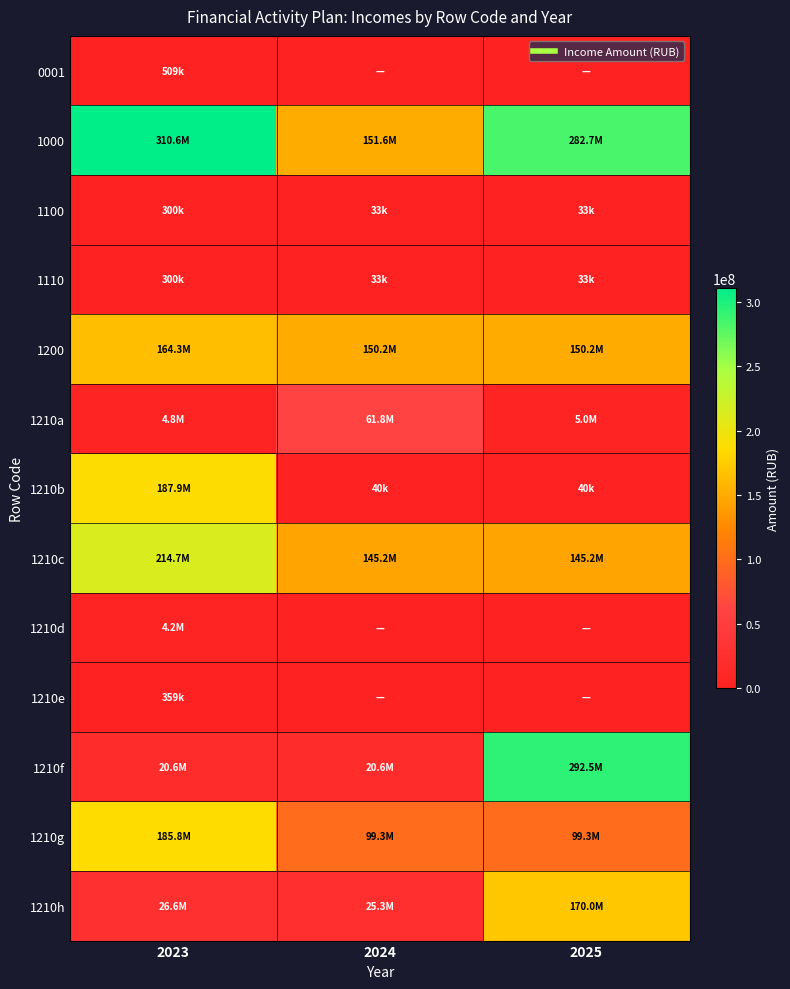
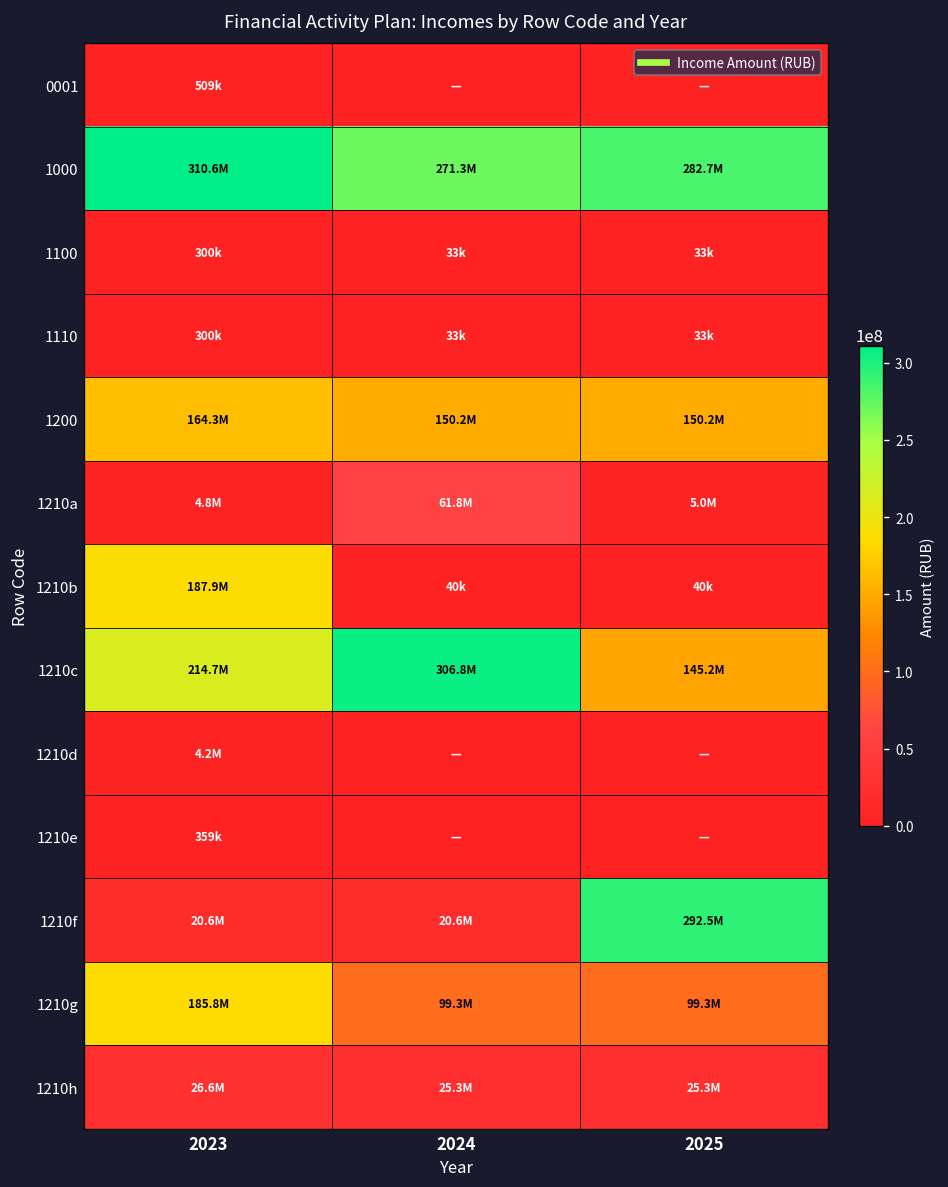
1000, 2024: 151.6M -> 271.3M
1210c, 2024: 145.2M -> 306.8M
1210h, 2025: 170.0M -> 25.3M
